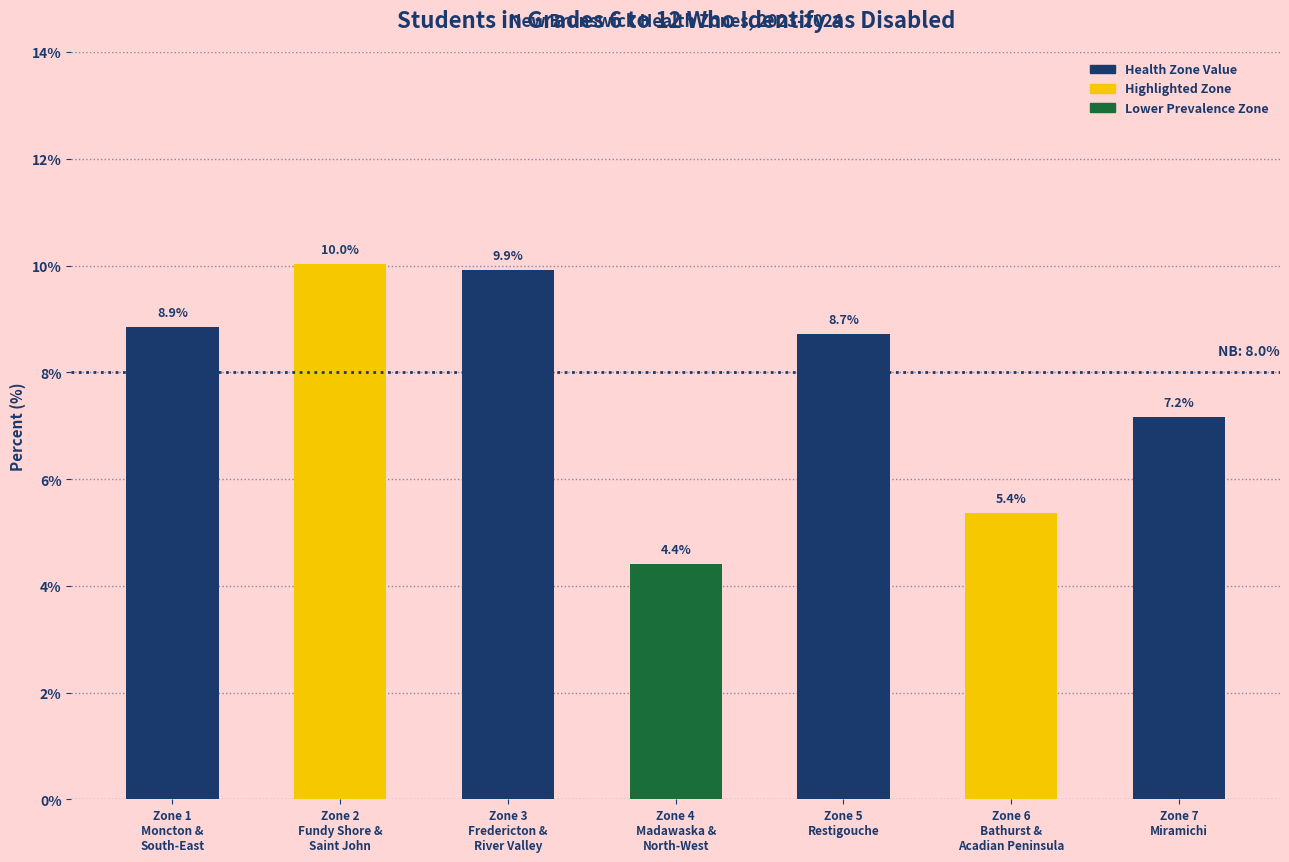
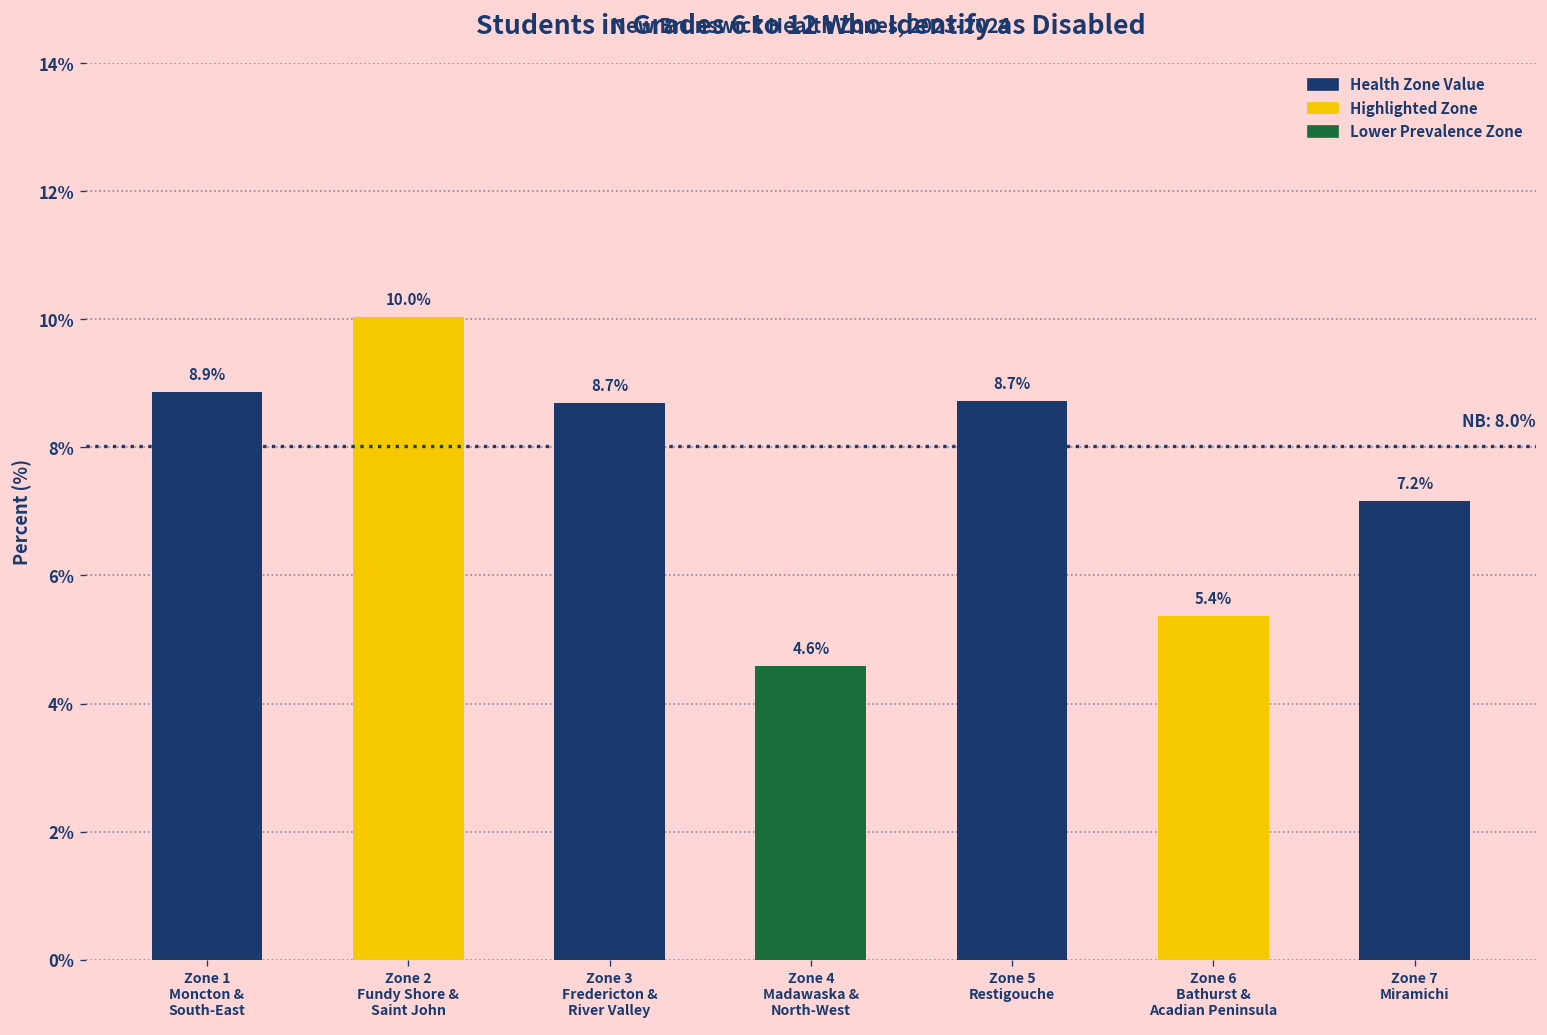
Zone 3 Fredericton & River Valley: 9.9% -> 8.7%
Zone 4 Madawaska & North-West: 4.4% -> 4.6%
